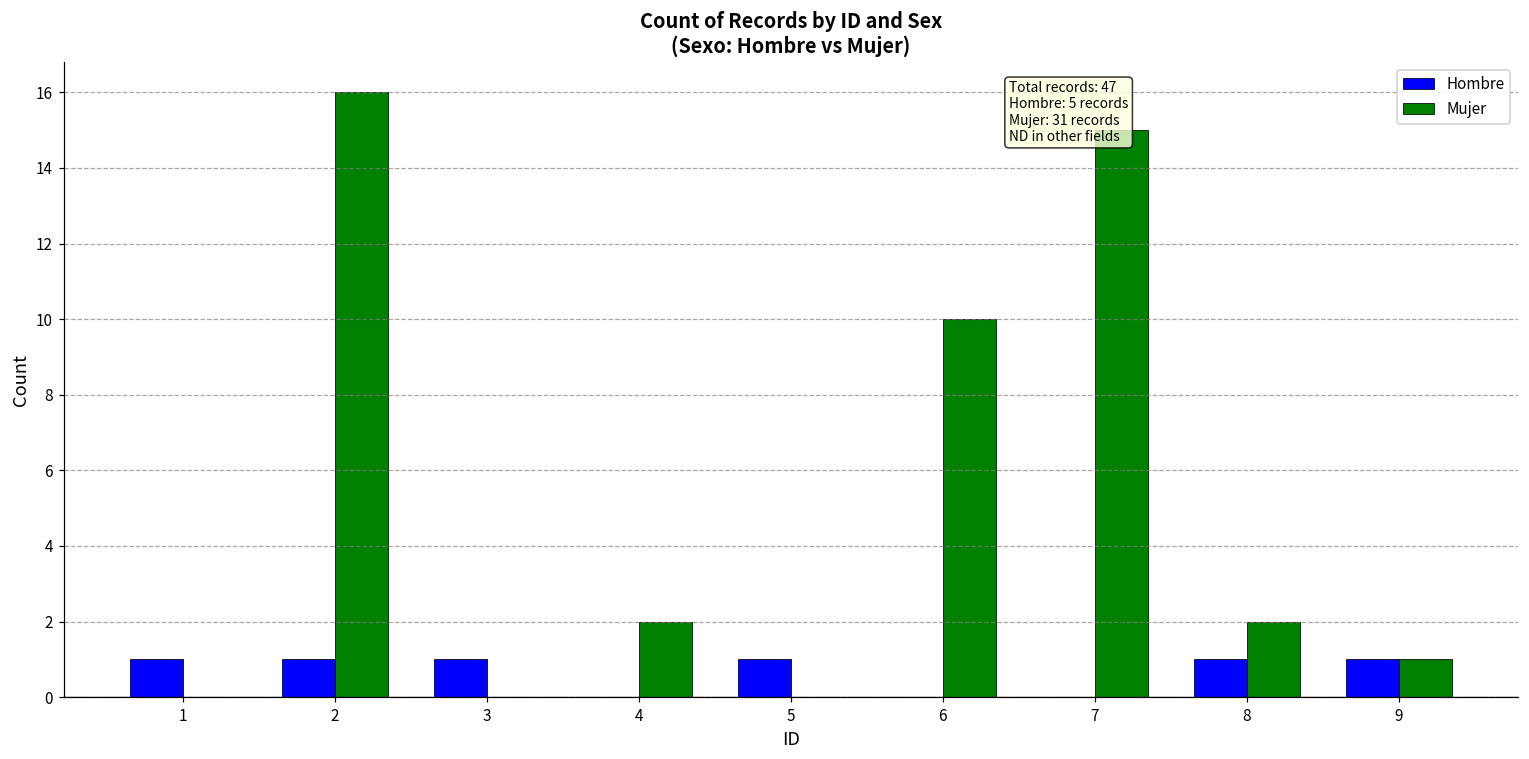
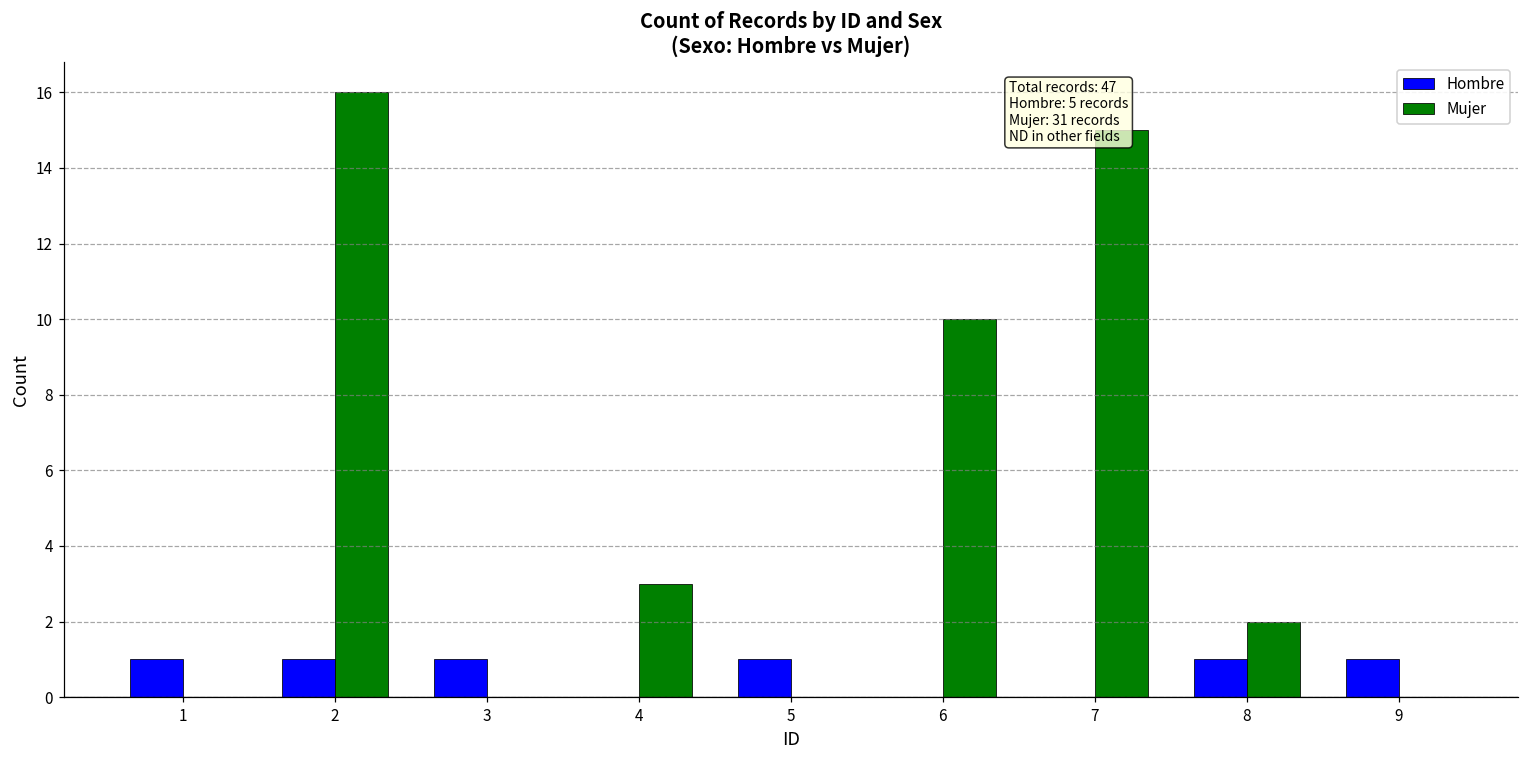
Mujer, 4: 2 -> 3
Mujer, 9: 1 -> 0
